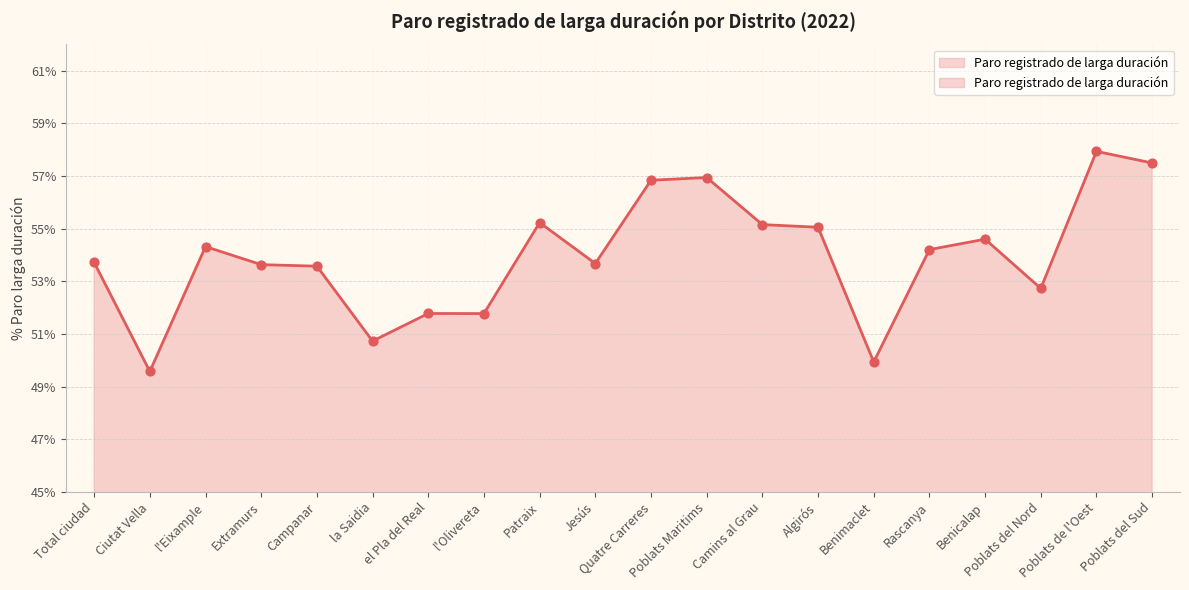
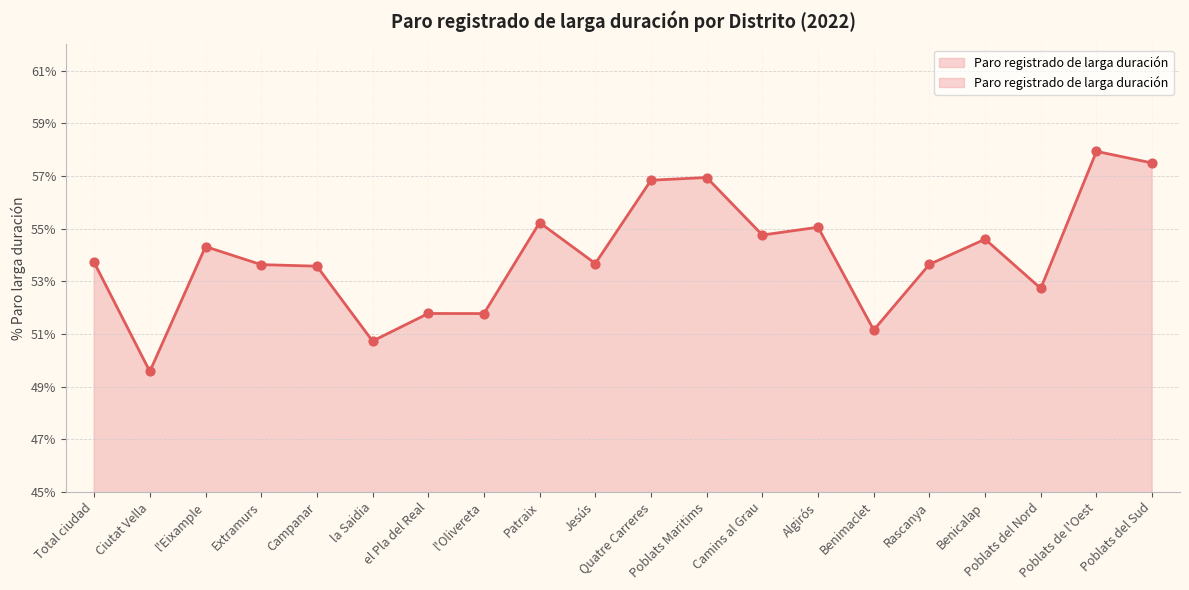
Camins al Grau: 55.2% -> 54.8%
Benimaclet: 49.9% -> 51.1%
Rascanya: 54.2% -> 53.6%
